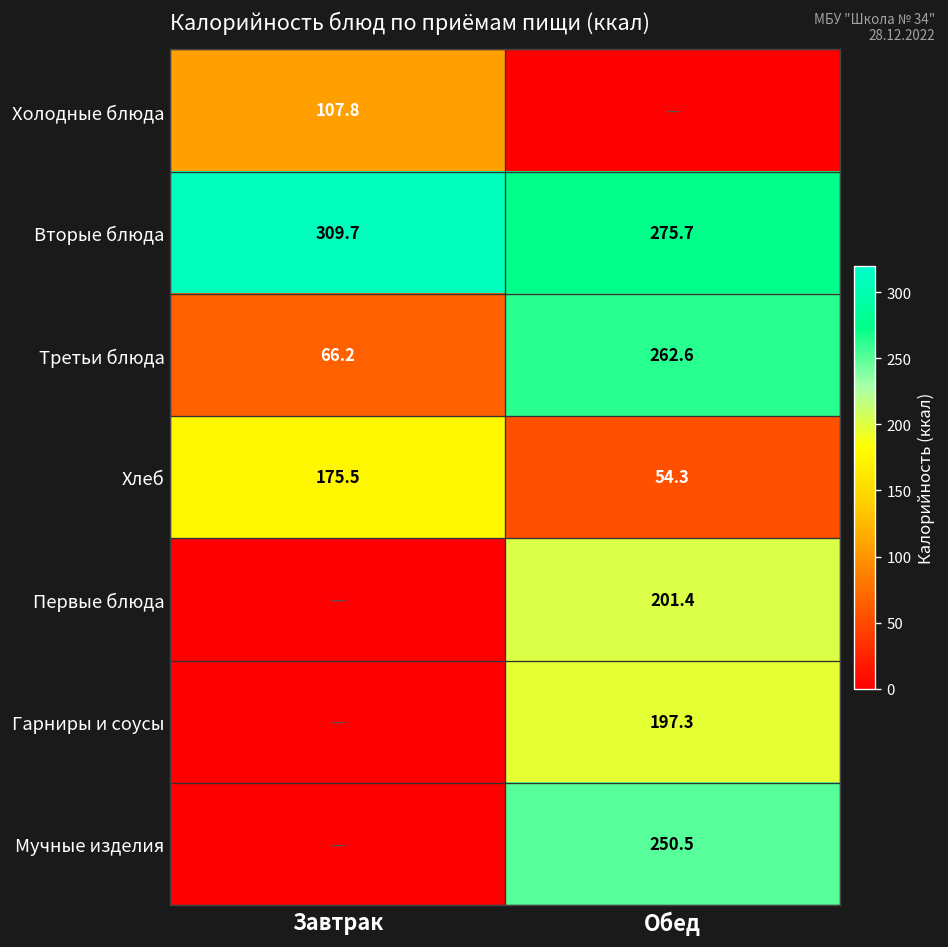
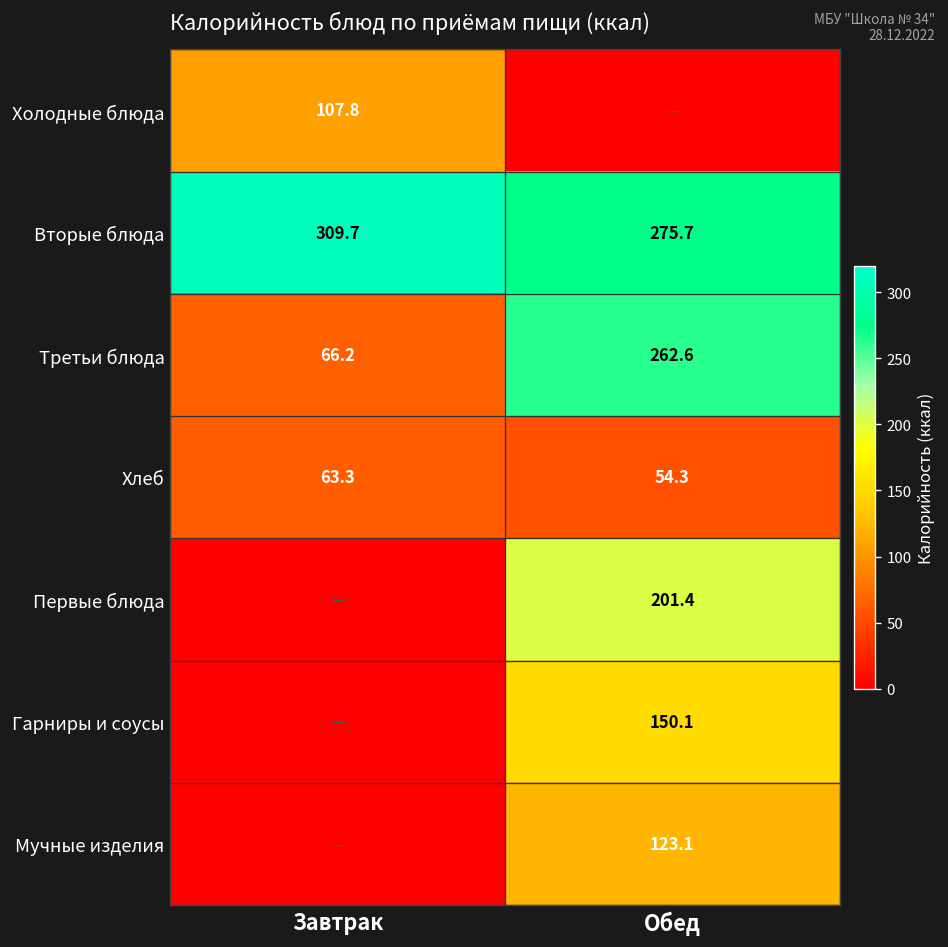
Хлеб, Завтрак: 175.5 -> 63.3
Гарниры и соусы, Обед: 197.3 -> 150.1
Мучные изделия, Обед: 250.5 -> 123.1
